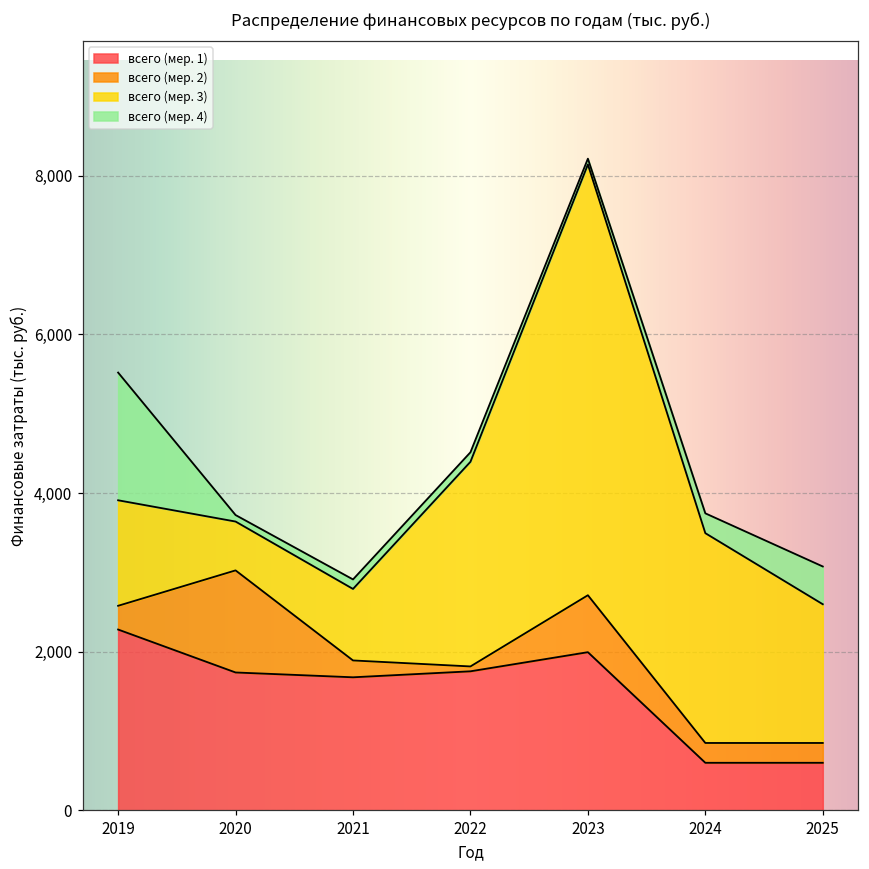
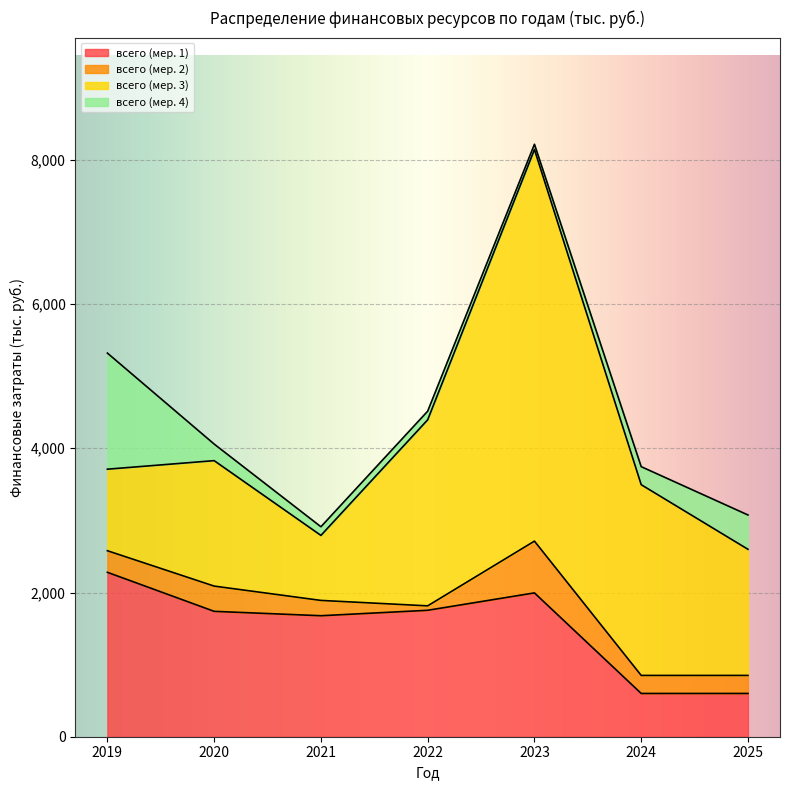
всего (мер. 3), 2019: 1,300 -> 1,100
всего (мер. 2), 2020: 1,300 -> 400
всего (мер. 3), 2020: 600 -> 1,700
всего (мер. 4), 2020: 100 -> 200
